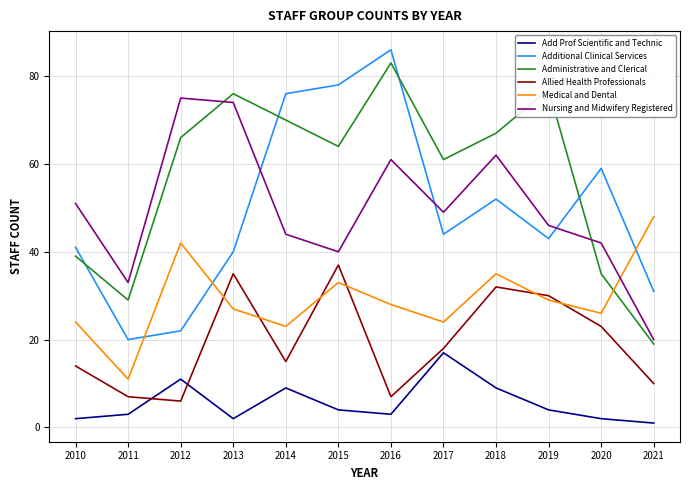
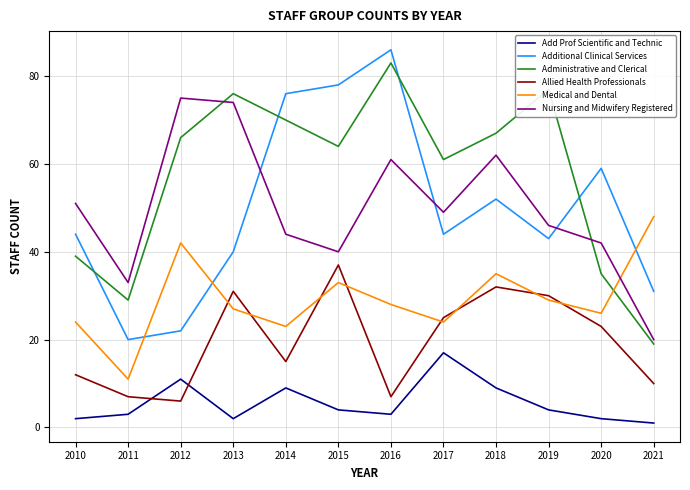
Additional Clinical Services, 2010: 41 -> 44
Allied Health Professionals, 2010: 14 -> 12
Allied Health Professionals, 2013: 35 -> 31
Allied Health Professionals, 2017: 18 -> 25
